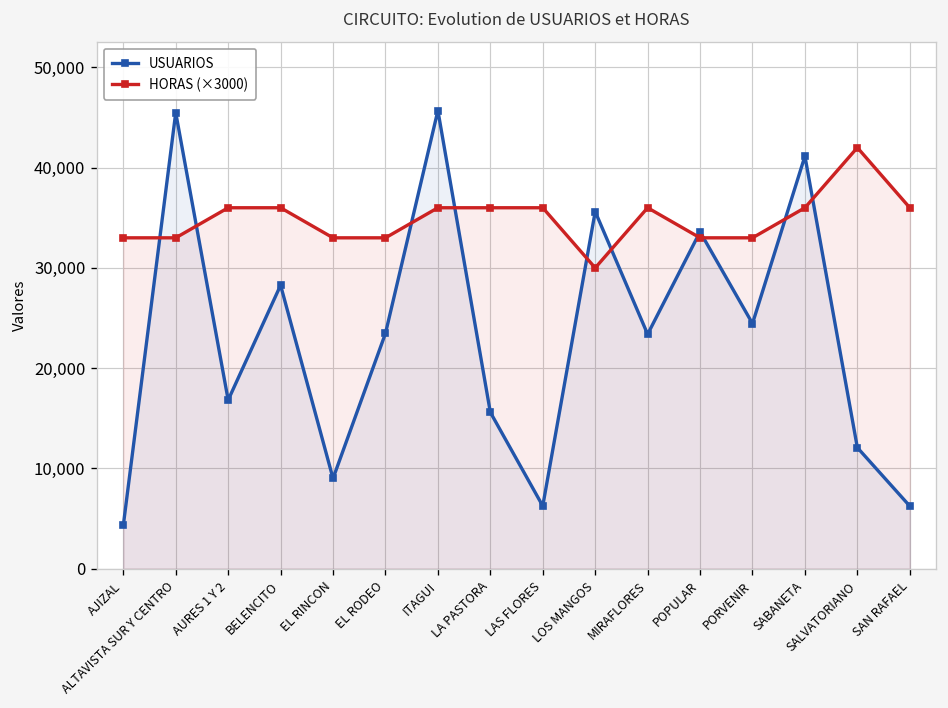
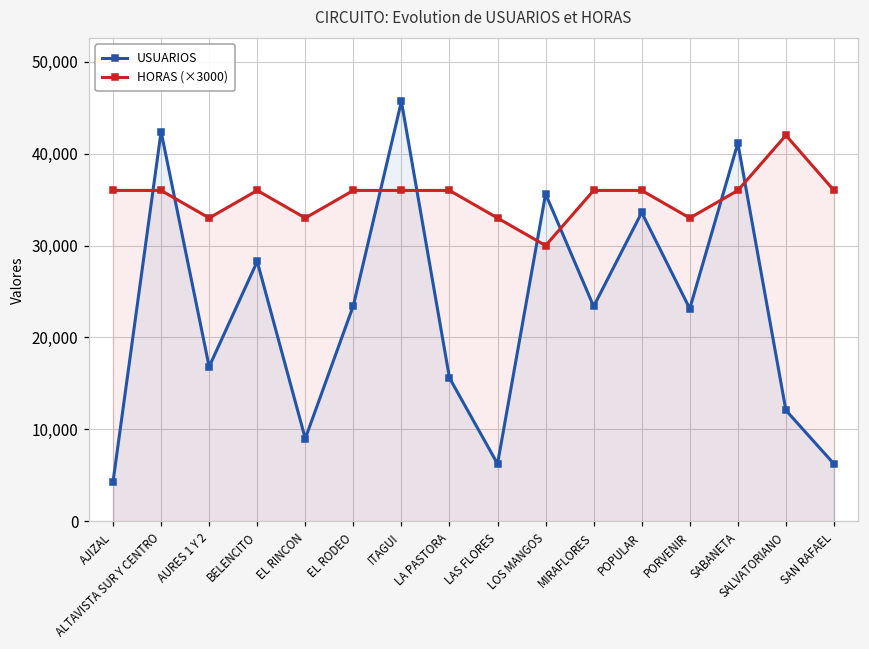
HORAS (×3000), AJIZAL: 33,000 -> 36,000
USUARIOS, ALTAVISTA SUR Y CENTRO: 45,000 -> 42,000
HORAS (×3000), ALTAVISTA SUR Y CENTRO: 33,000 -> 36,000
HORAS (×3000), AURES 1 Y 2: 36,000 -> 33,000
HORAS (×3000), EL RODEO: 33,000 -> 36,000
HORAS (×3000), LAS FLORES: 36,000 -> 33,000
HORAS (×3000), POPULAR: 33,000 -> 36,000
USUARIOS, PORVENIR: 24,000 -> 23,000
